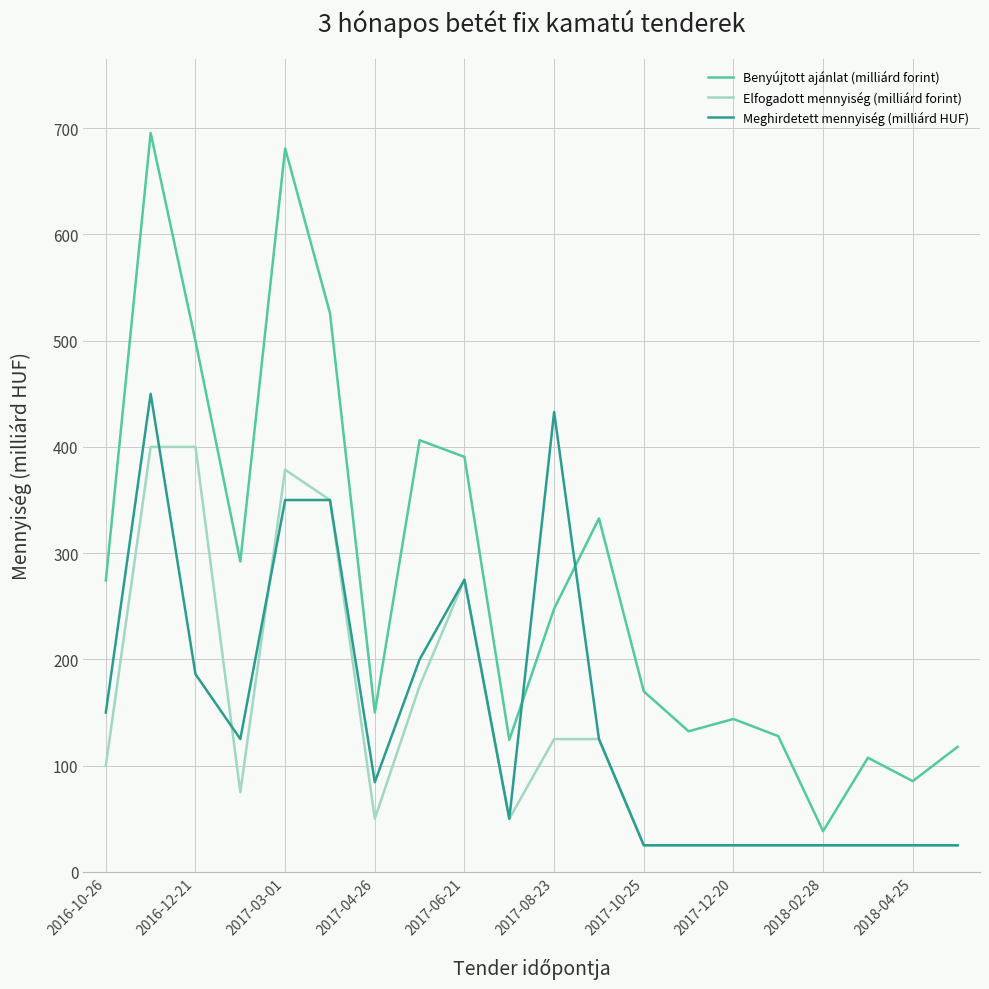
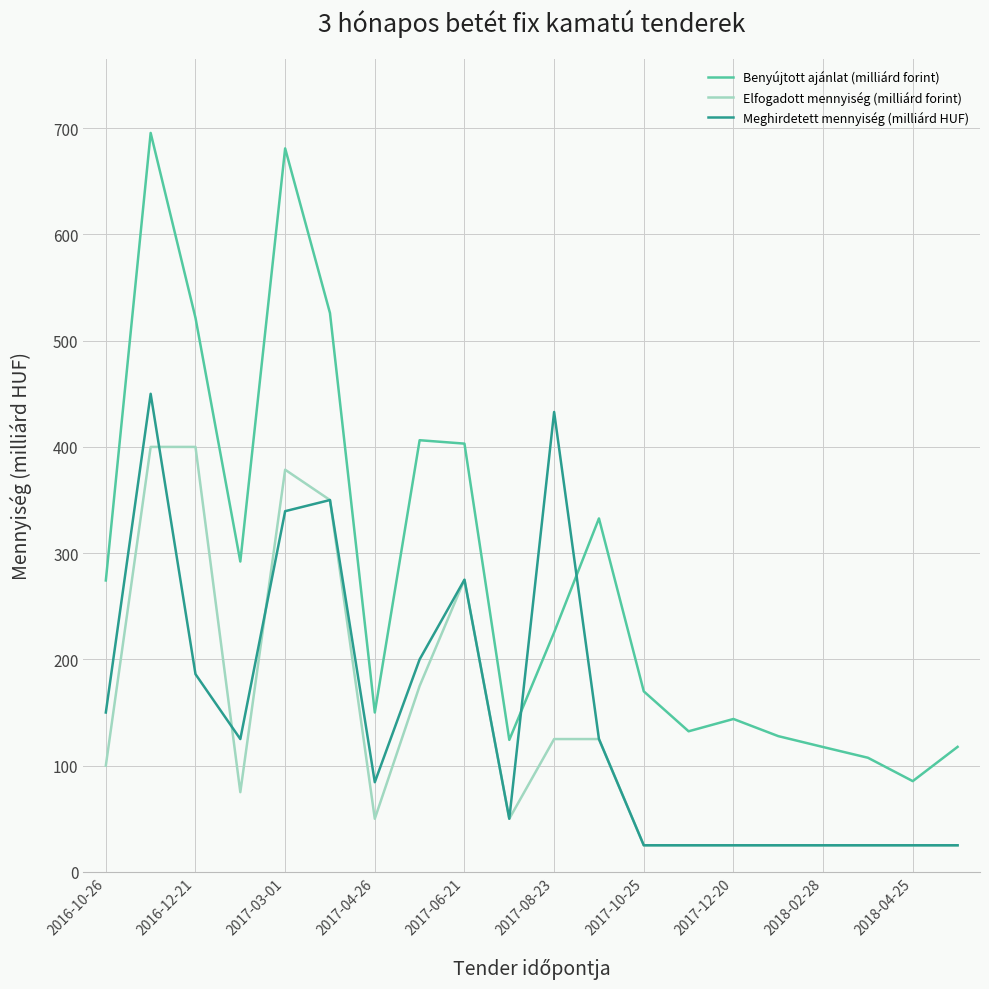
Benyújtott ajánlat (milliárd forint), 2016-12-21: 500 -> 522
Meghirdetett mennyiség (milliárd HUF), 2017-03-01: 350 -> 340
Benyújtott ajánlat (milliárd forint), 2017-06-21: 391 -> 403
Benyújtott ajánlat (milliárd forint), 2017-08-23: 248 -> 225
Benyújtott ajánlat (milliárd forint), 2018-02-28: 38 -> 118
